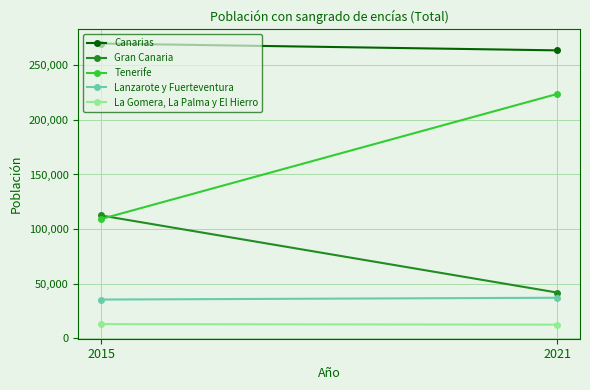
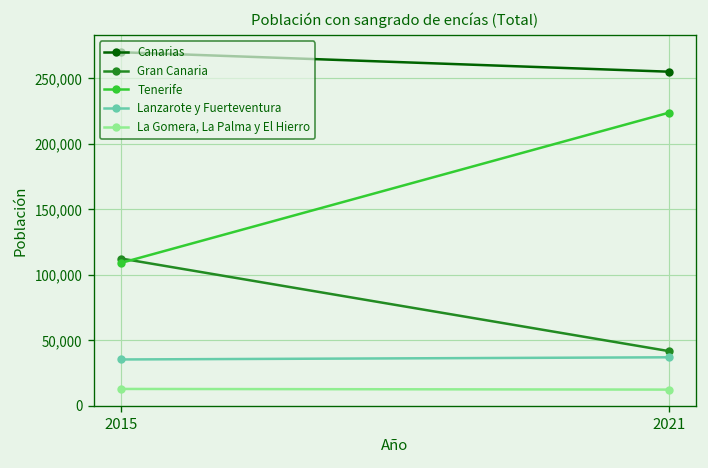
Canarias, 2021: 264,000 -> 255,000
